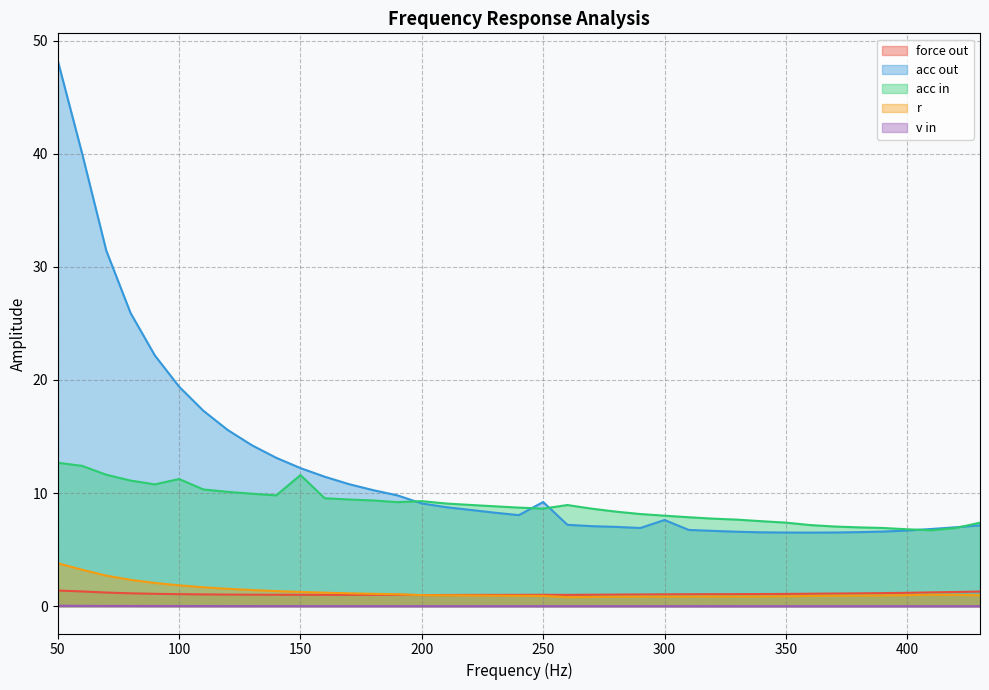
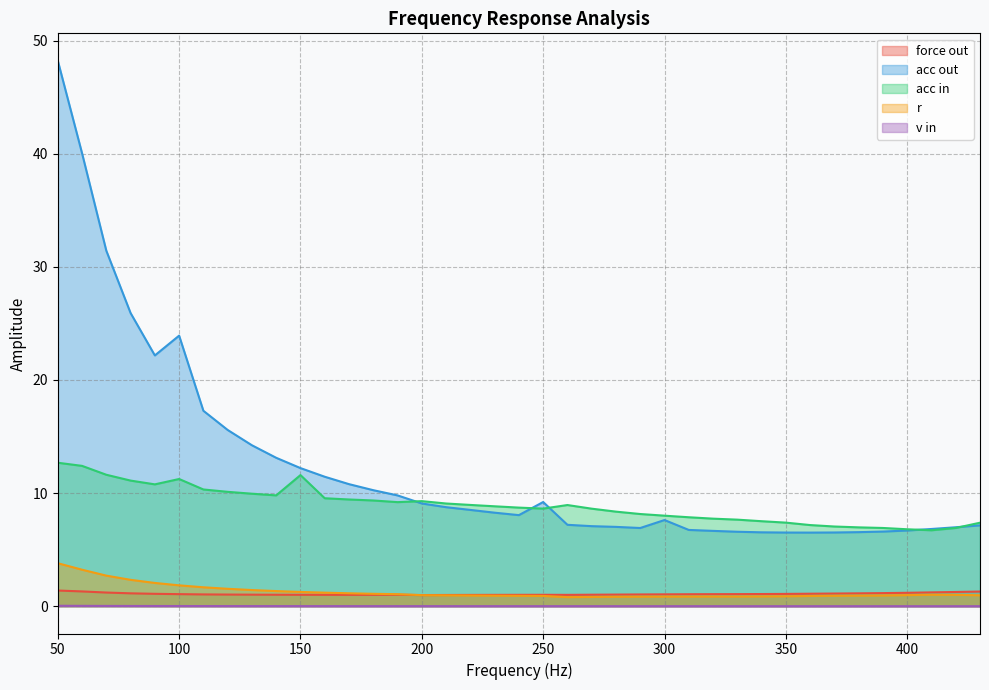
acc out, 100: 19.4 -> 23.9
